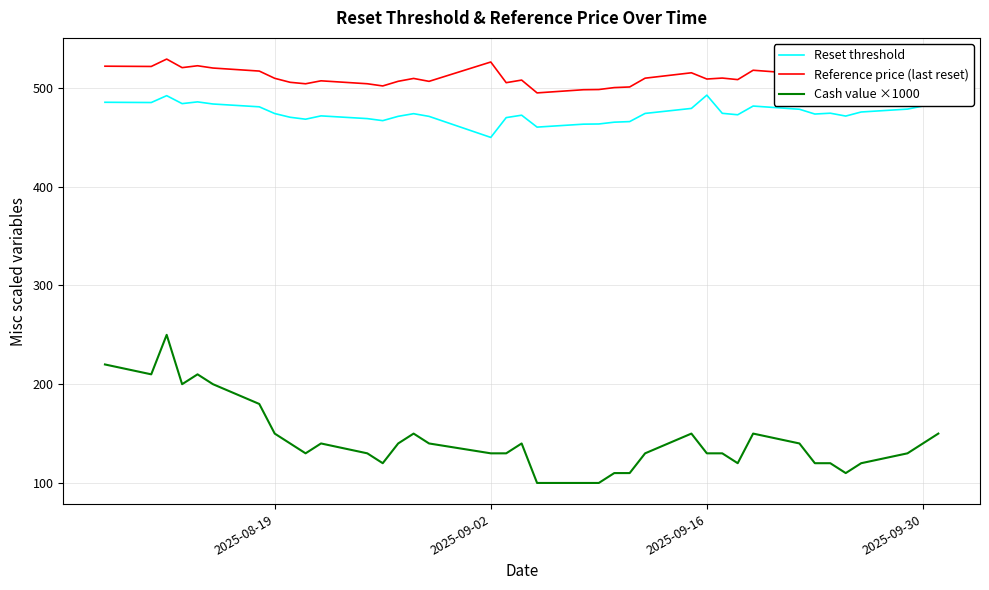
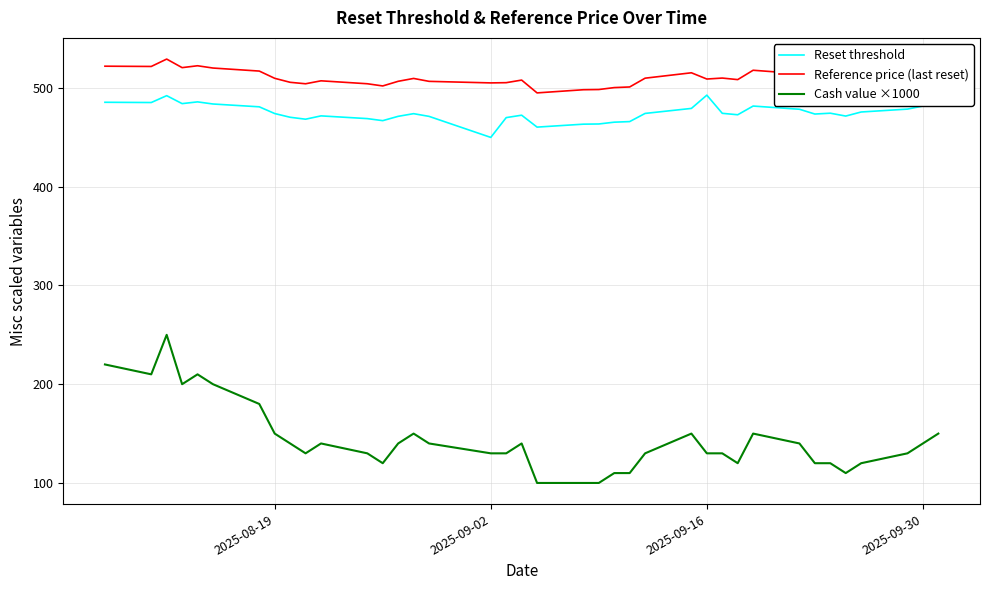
Reference price (last reset), 2025-09-02: 530 -> 510
